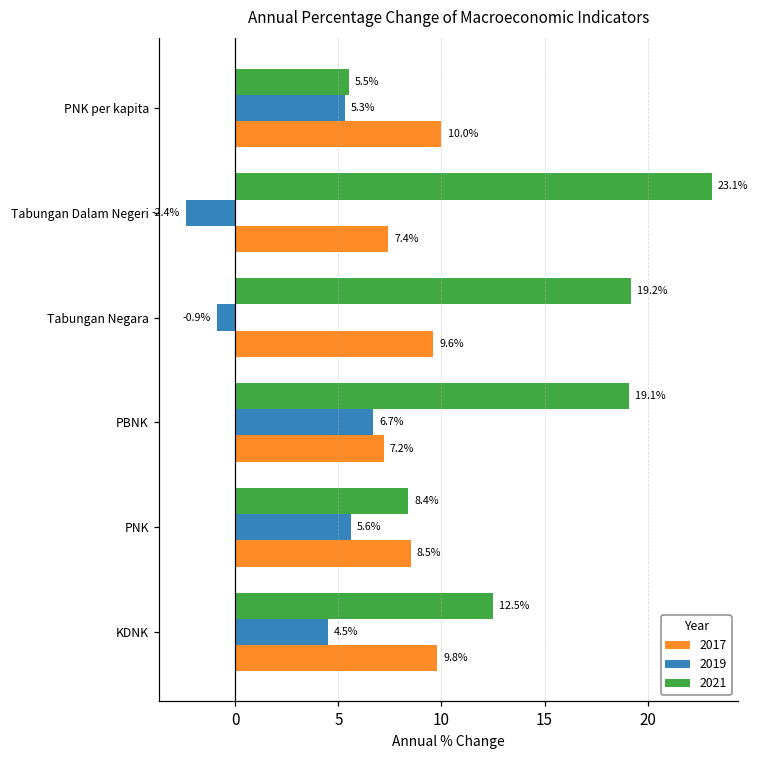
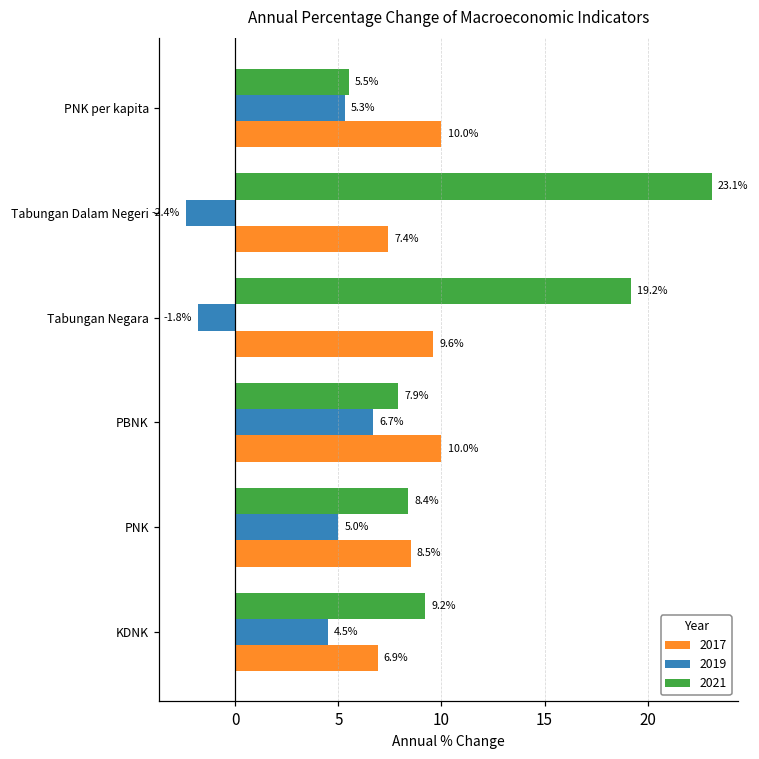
2019, Tabungan Negara: -0.9% -> -1.8%
2021, PBNK: 19.1% -> 7.9%
2017, PBNK: 7.2% -> 10.0%
2019, PNK: 5.6% -> 5.0%
2021, KDNK: 12.5% -> 9.2%
2017, KDNK: 9.8% -> 6.9%
